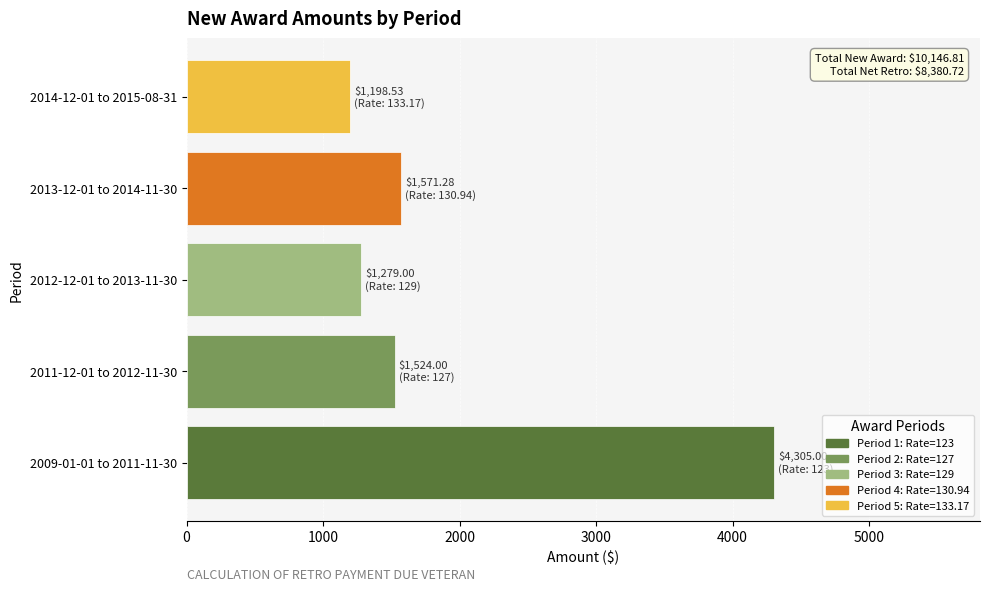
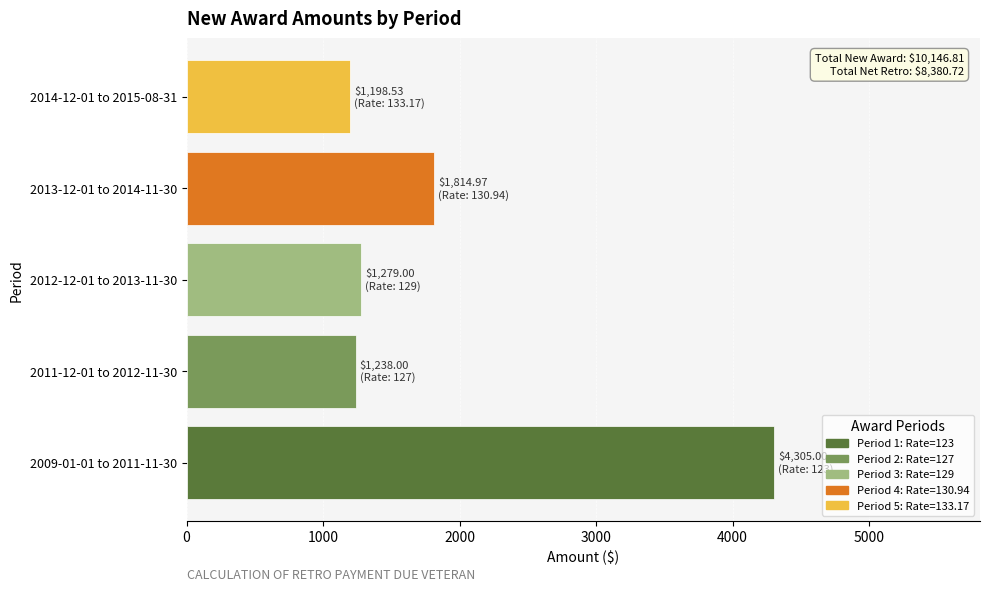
2013-12-01 to 2014-11-30: $1,571.28 -> $1,814.97
2011-12-01 to 2012-11-30: $1,524.00 -> $1,238.00
